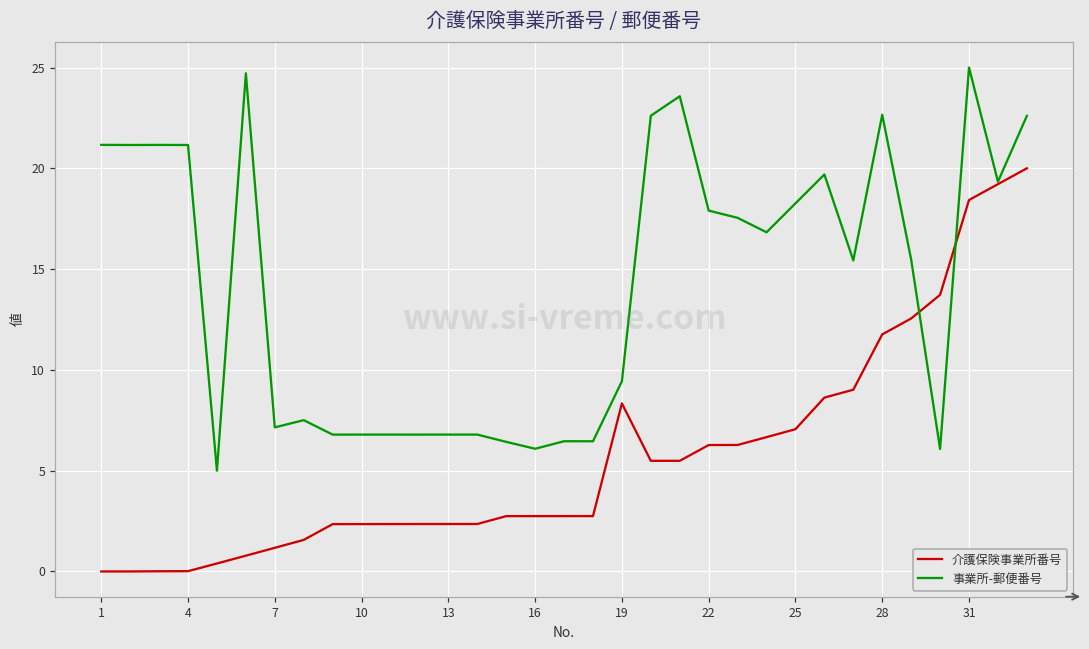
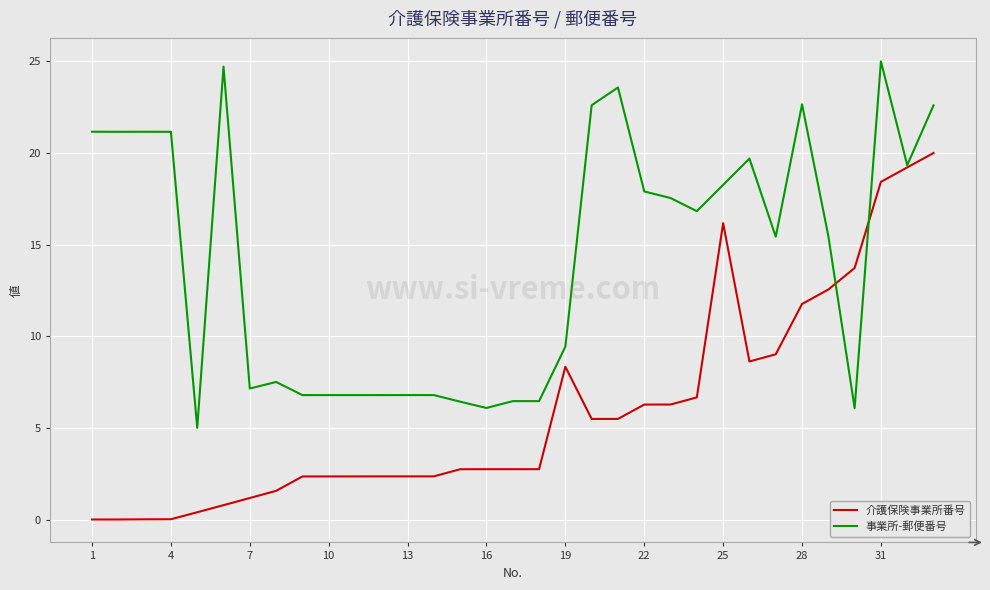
介護保険事業所番号, 25: 7.1 -> 16.2
